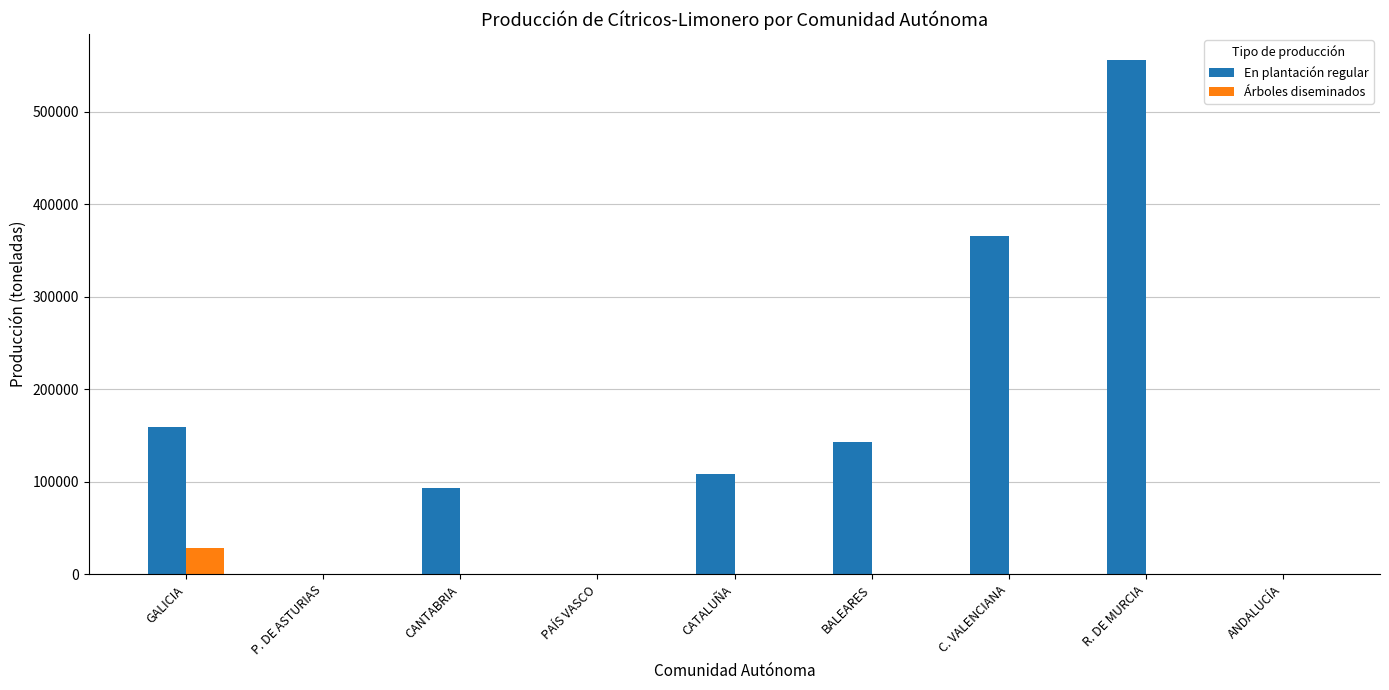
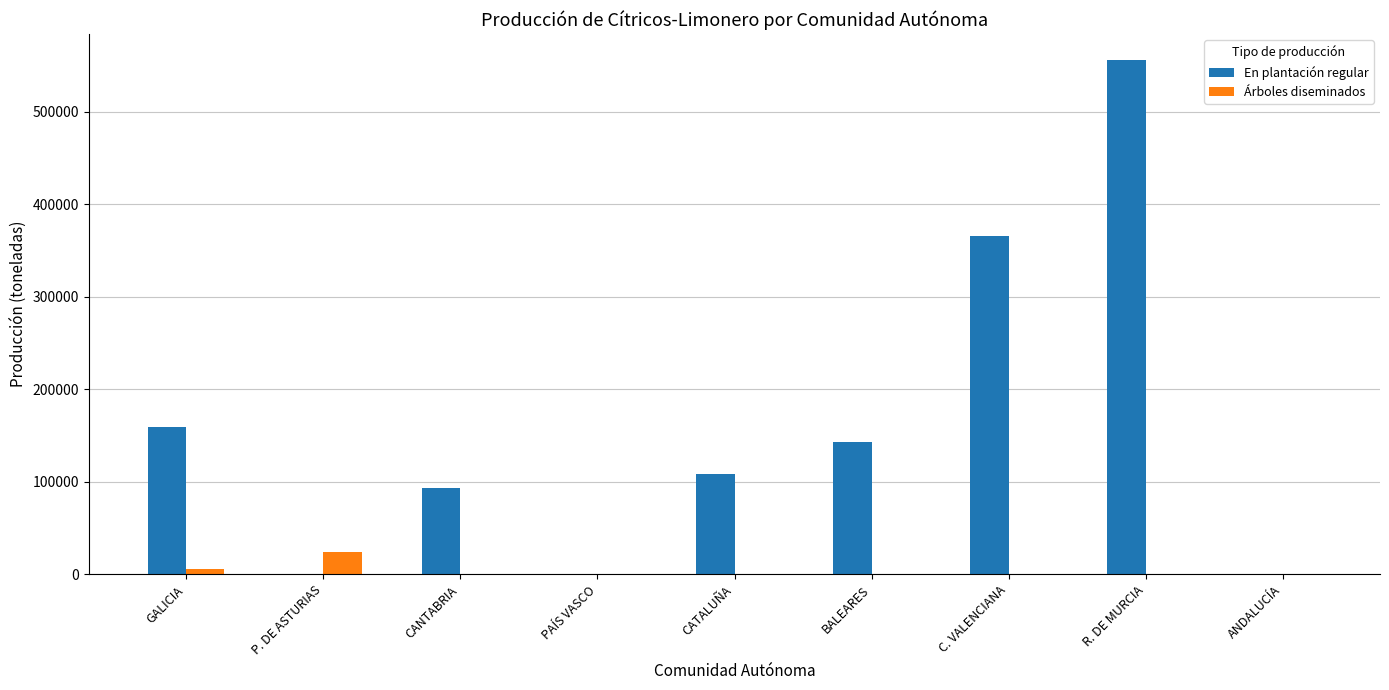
Árboles diseminados, GALICIA: 30000 -> 10000
Árboles diseminados, P. DE ASTURIAS: 0 -> 20000
